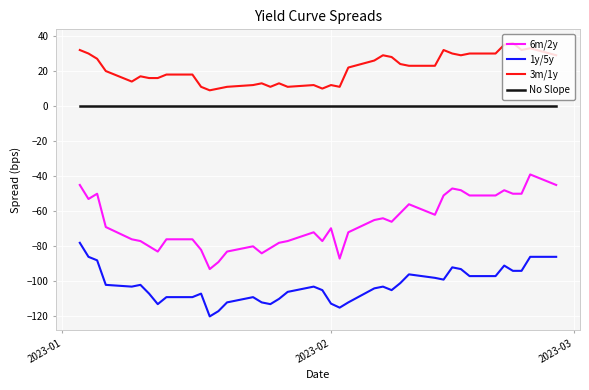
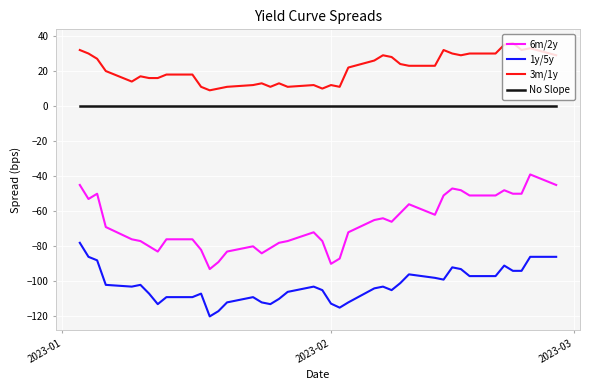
6m/2y, 2023-02: -70 -> -90
